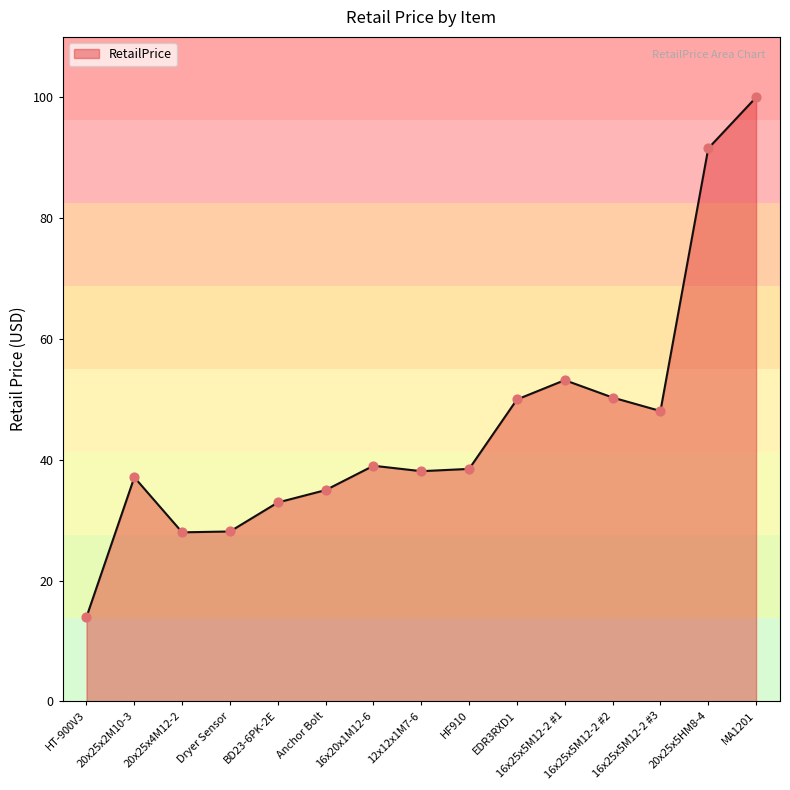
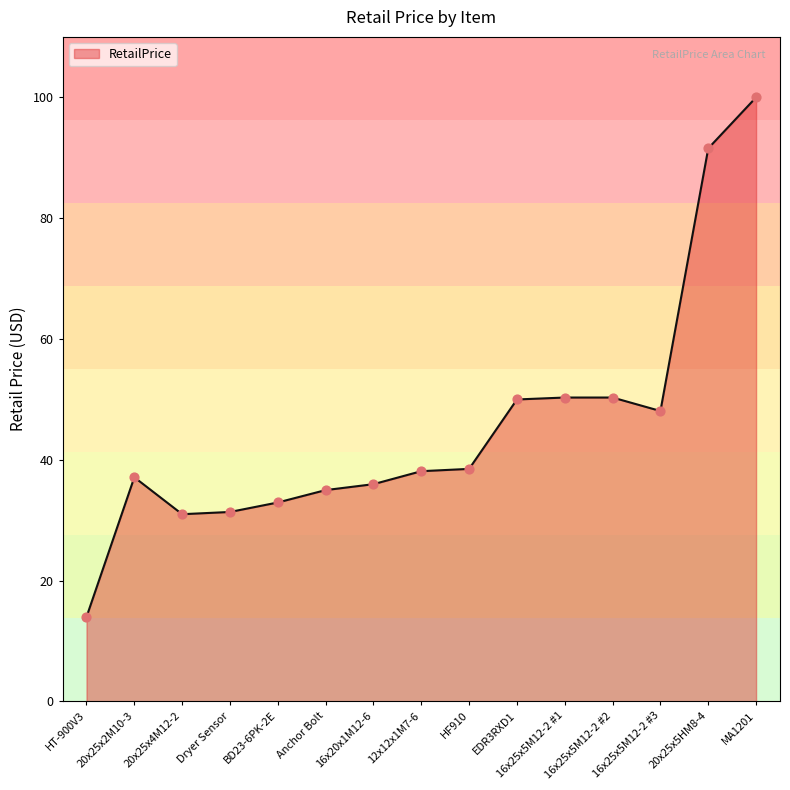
20x25x4M12-2: 28 -> 31
Dryer Sensor: 28 -> 31
16x20x1M12-6: 39 -> 36
16x25x5M12-2 #1: 53 -> 50
